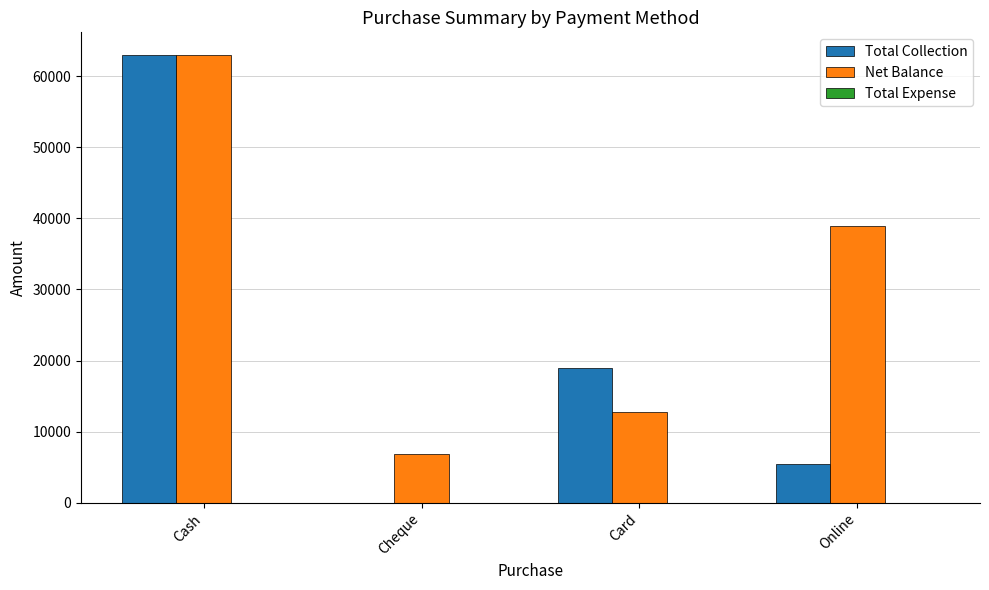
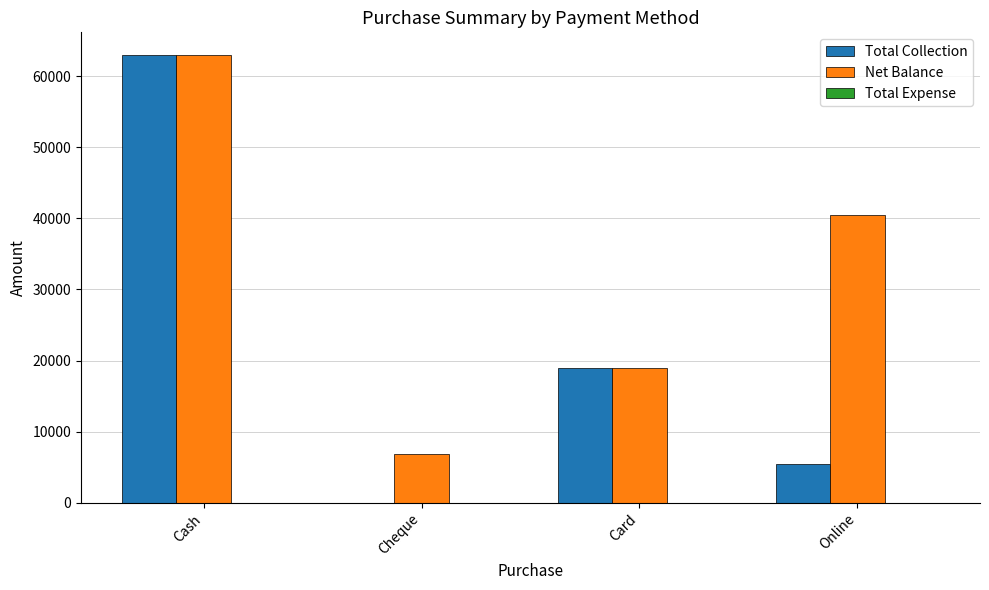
Net Balance, Card: 13000 -> 19000
Net Balance, Online: 39000 -> 41000
